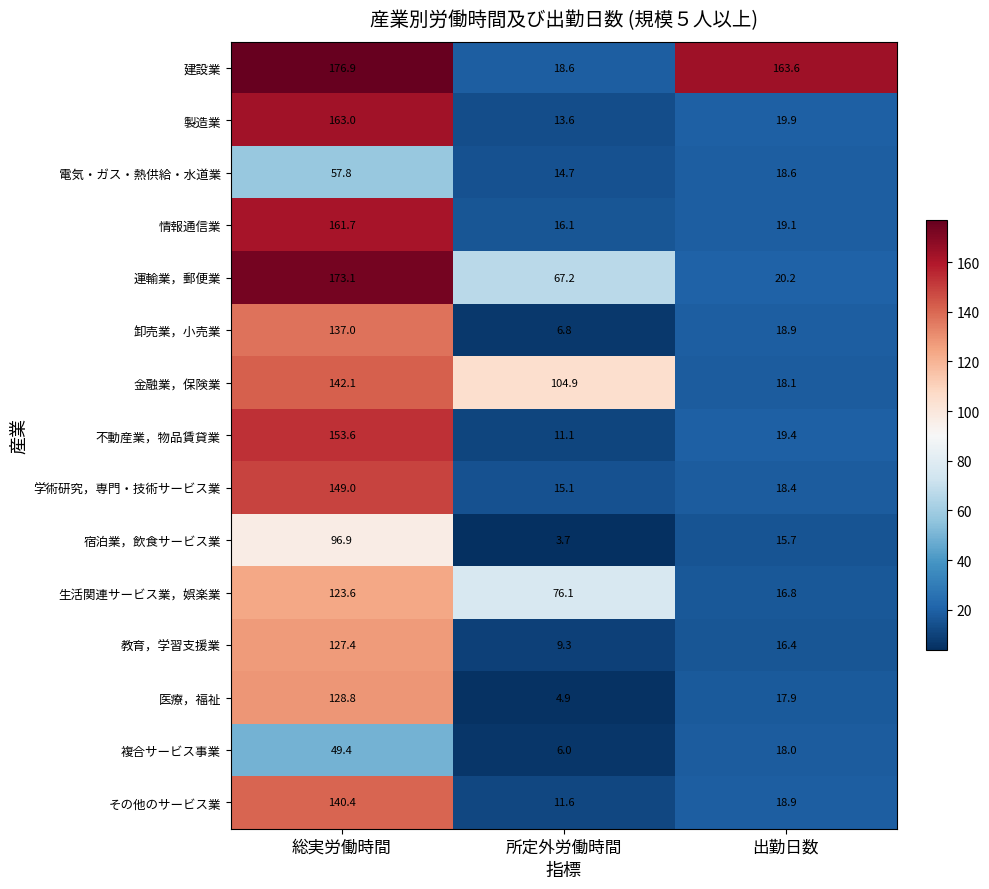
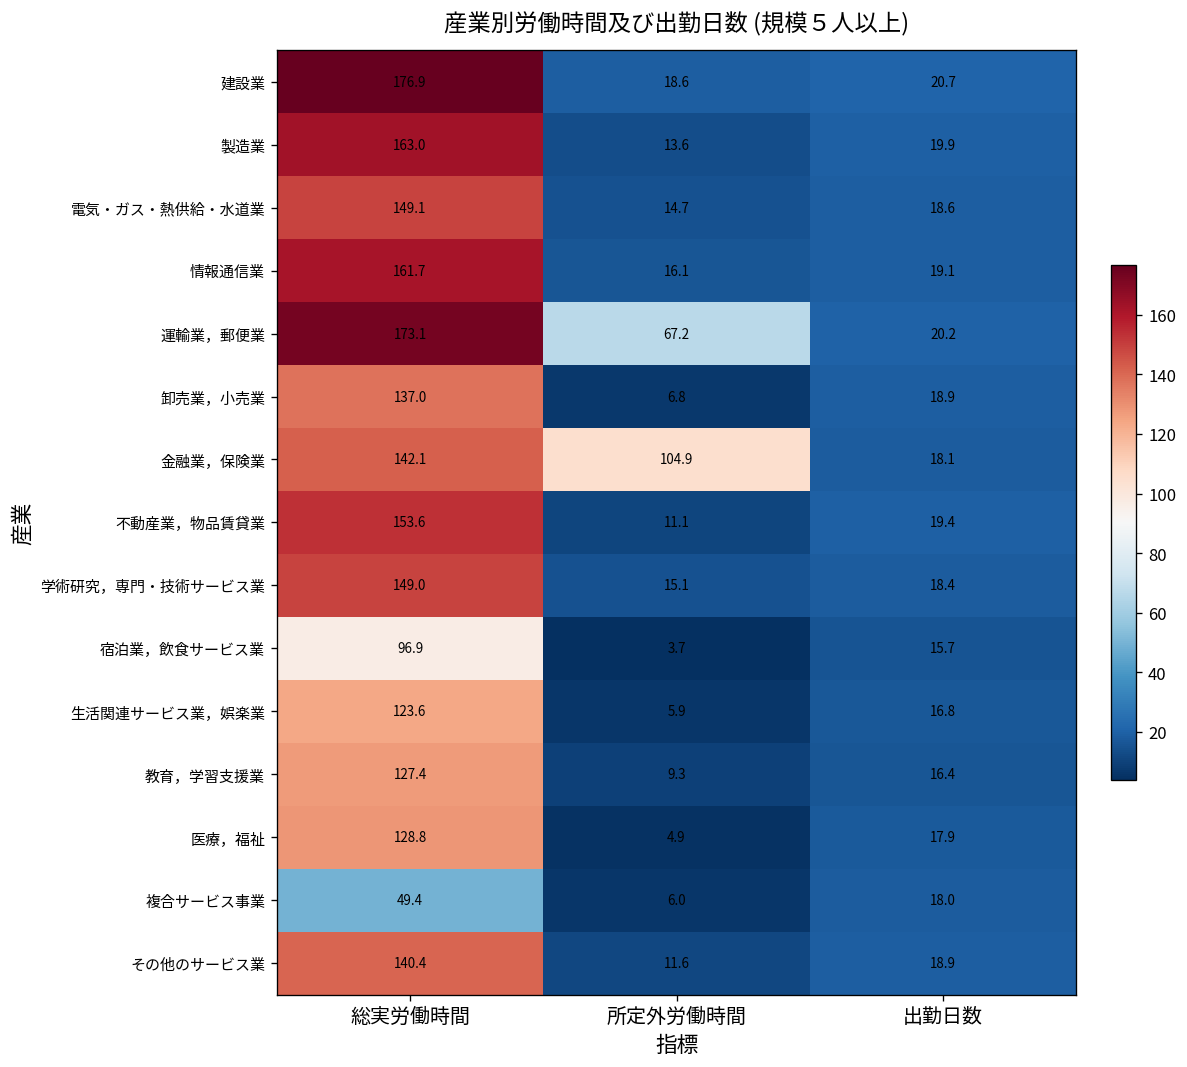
建設業, 出勤日数: 163.6 -> 20.7
電気・ガス・熱供給・水道業, 総実労働時間: 57.8 -> 149.1
生活関連サービス業，娯楽業, 所定外労働時間: 76.1 -> 5.9
